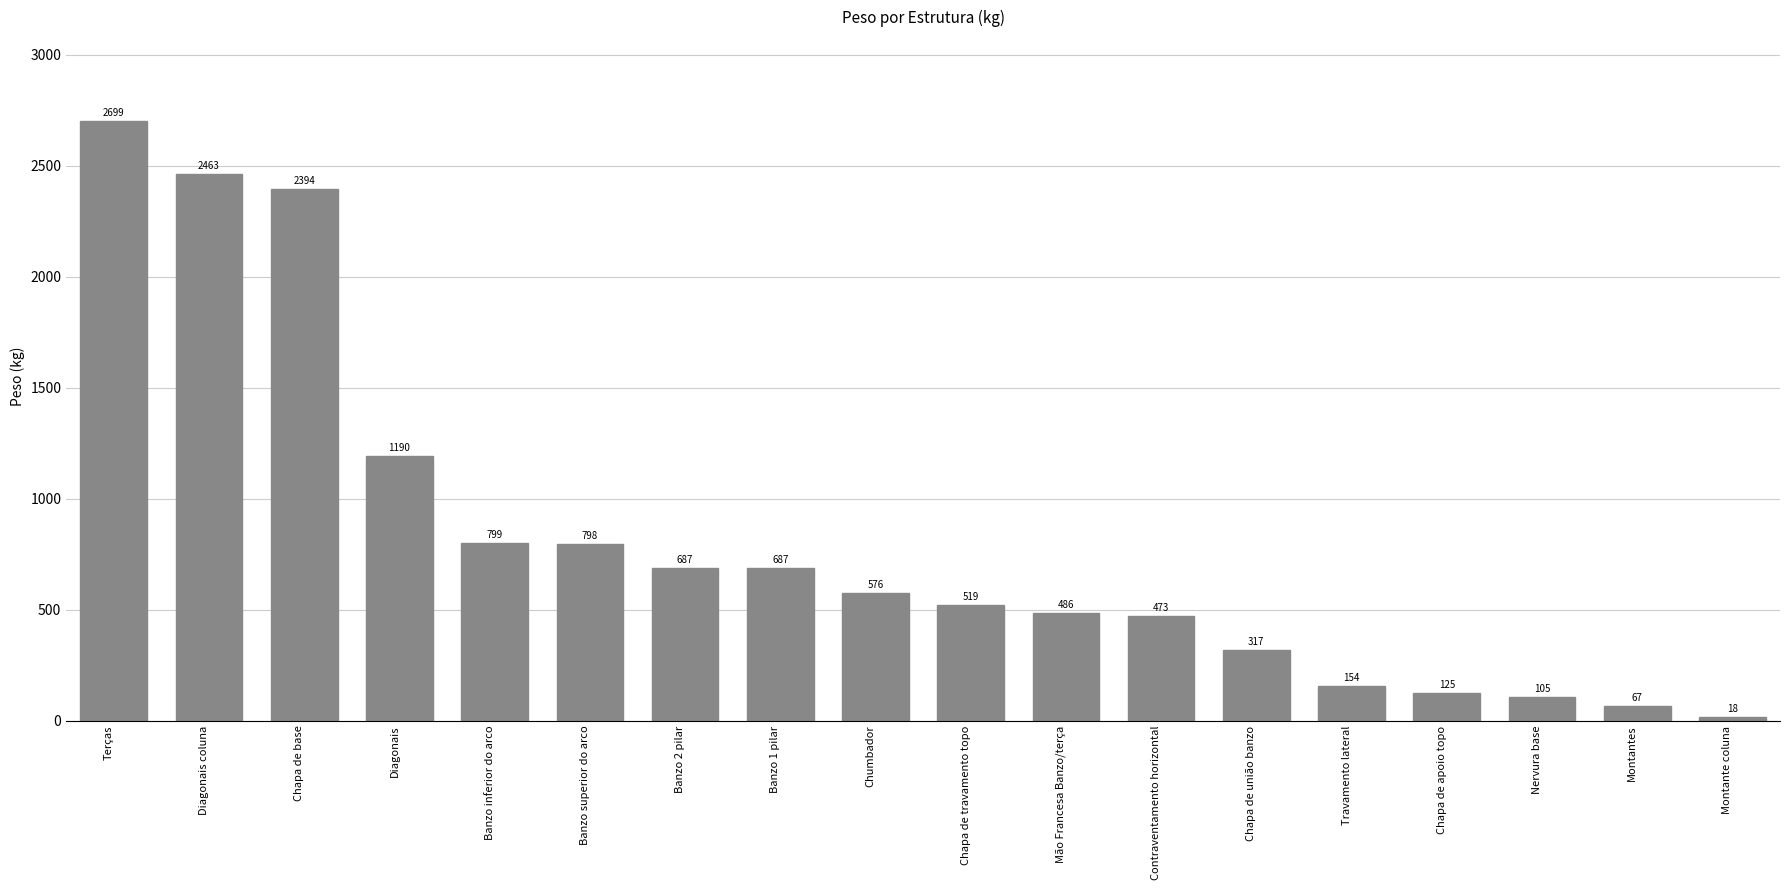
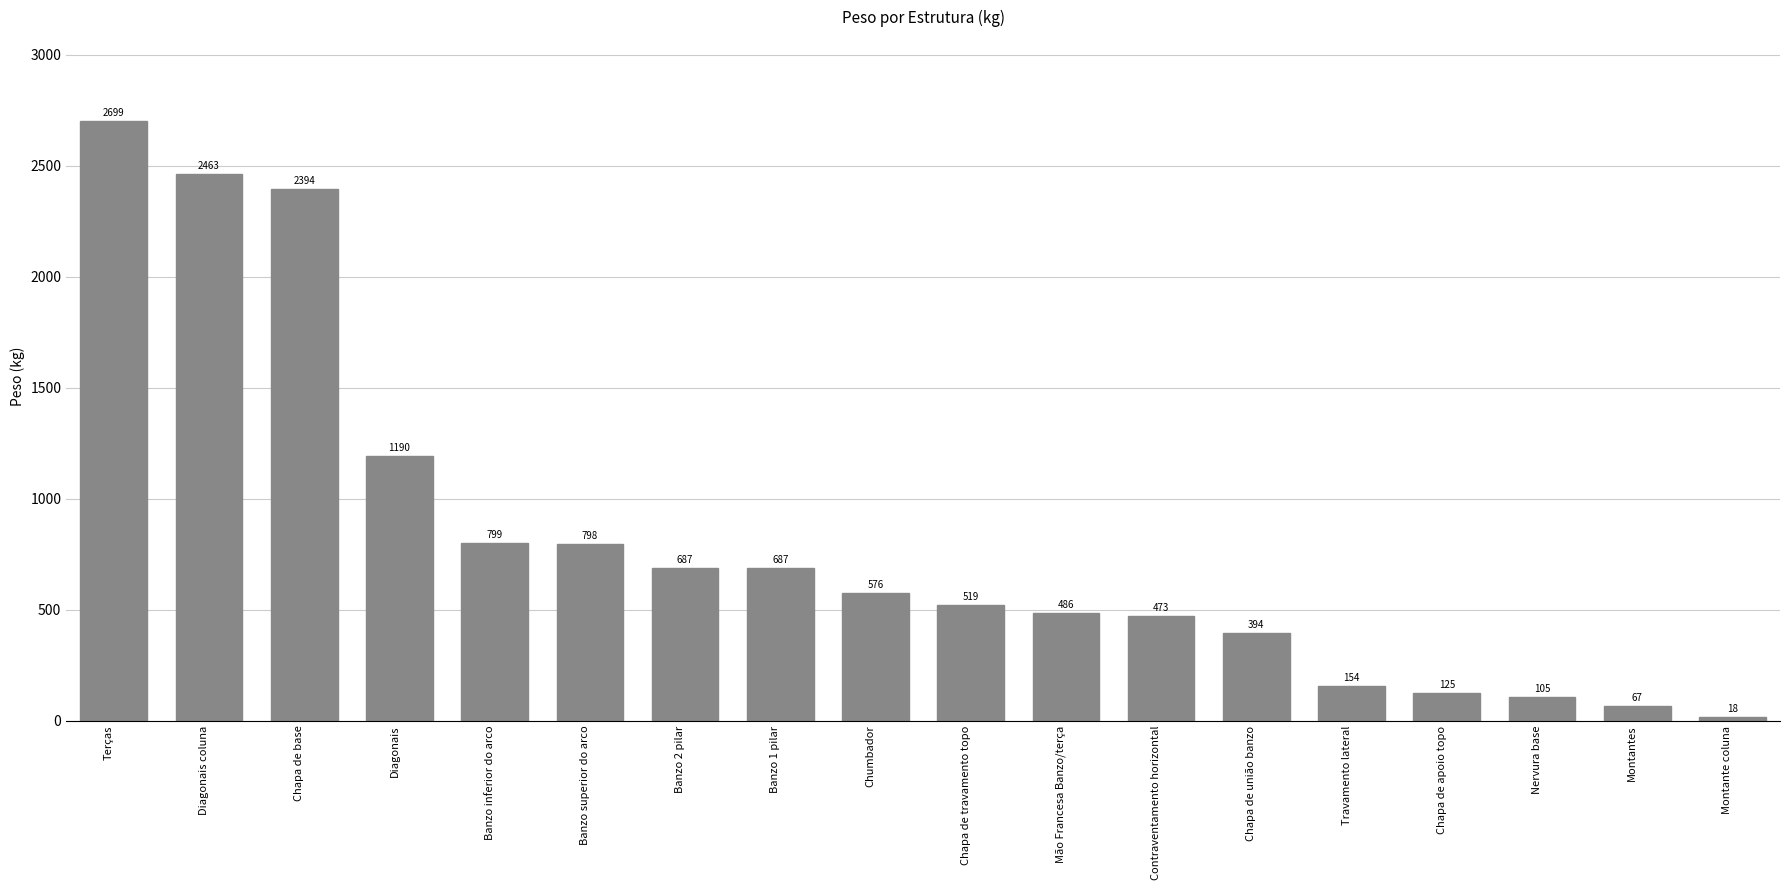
Chapa de união banzo: 317 -> 394
